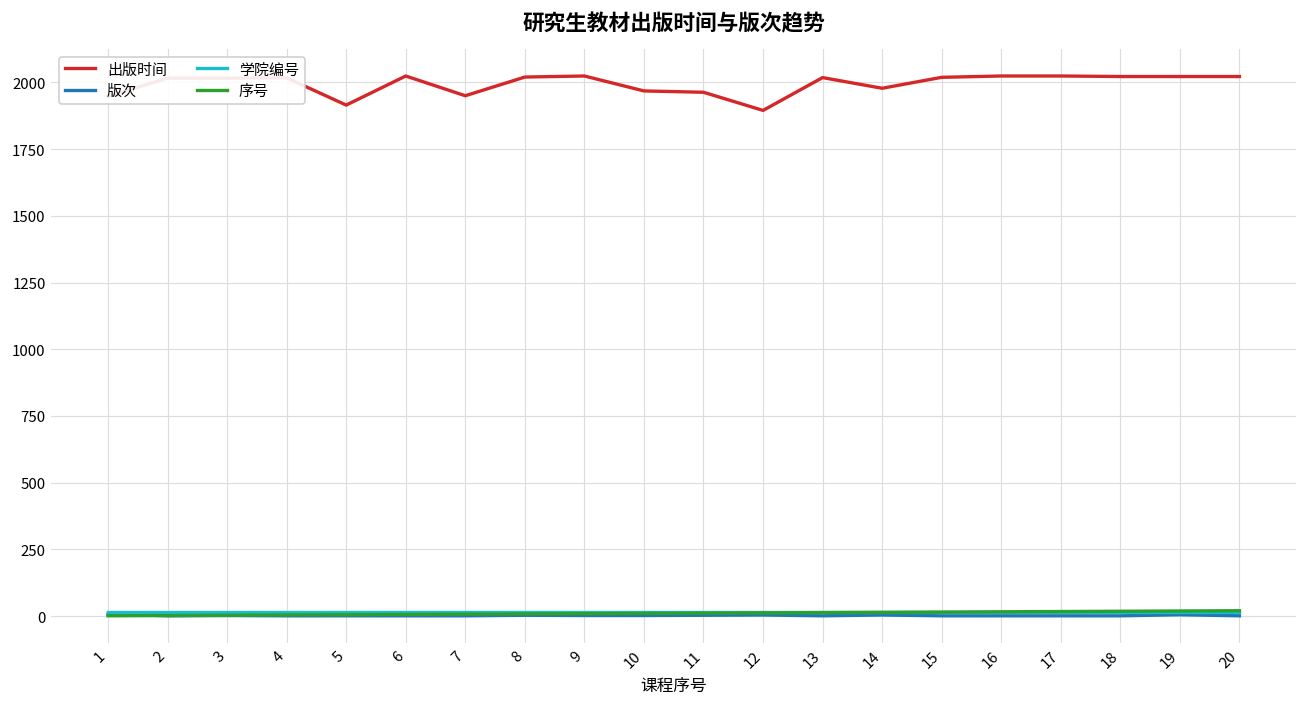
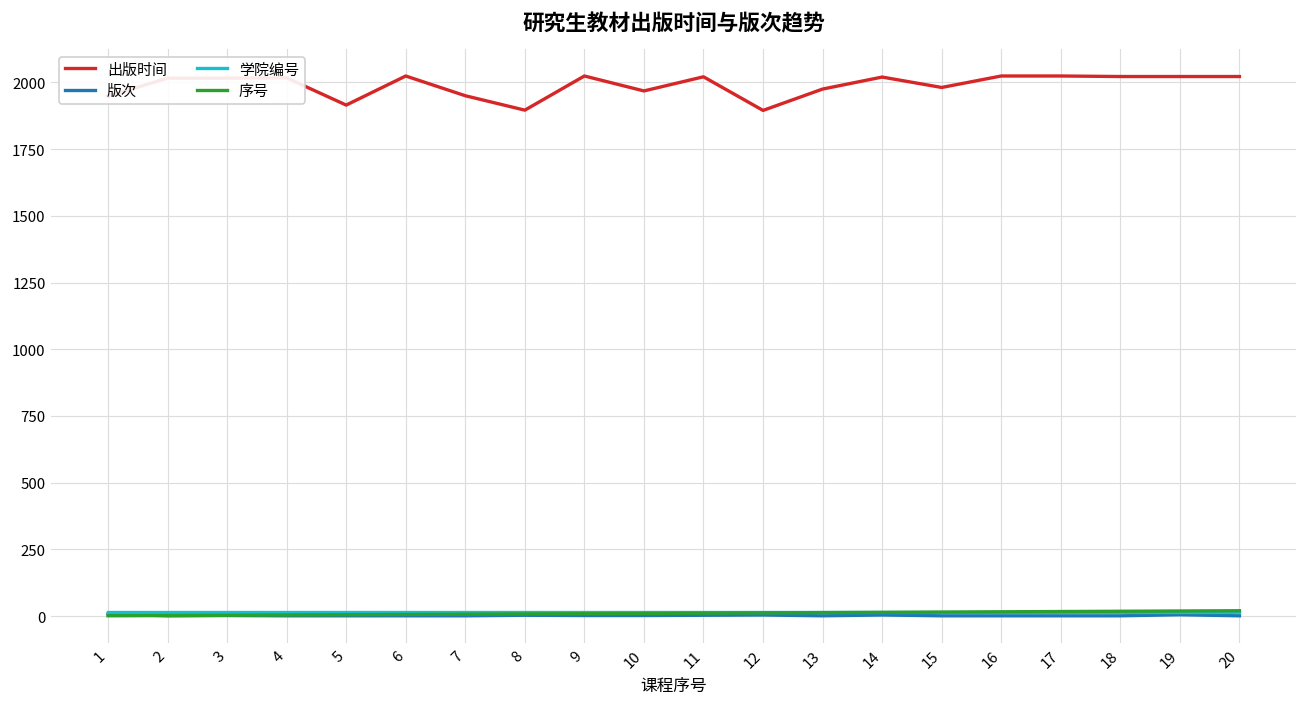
出版时间, 8: 2020 -> 1900
出版时间, 11: 1960 -> 2020
出版时间, 13: 2020 -> 1980
出版时间, 14: 1980 -> 2020
出版时间, 15: 2020 -> 1980
